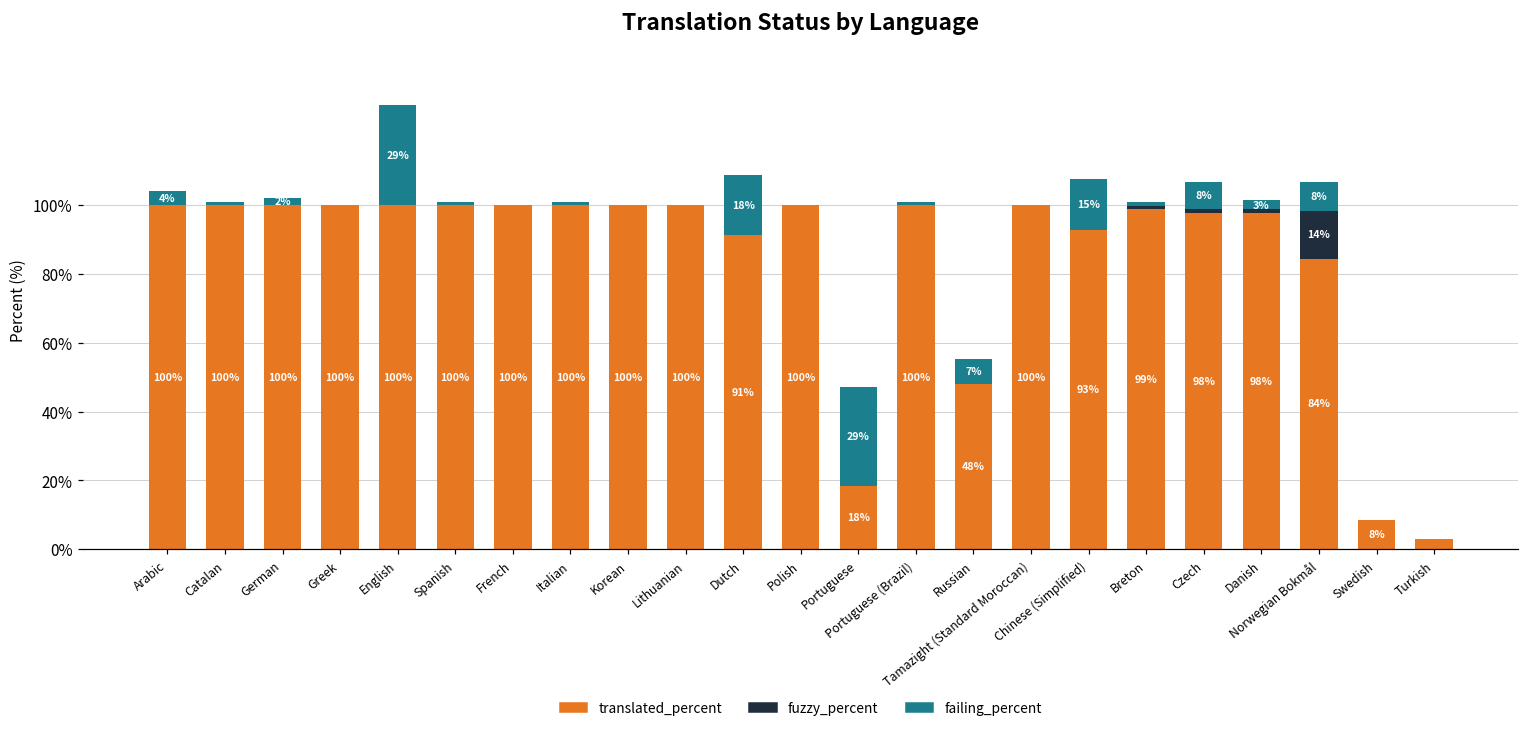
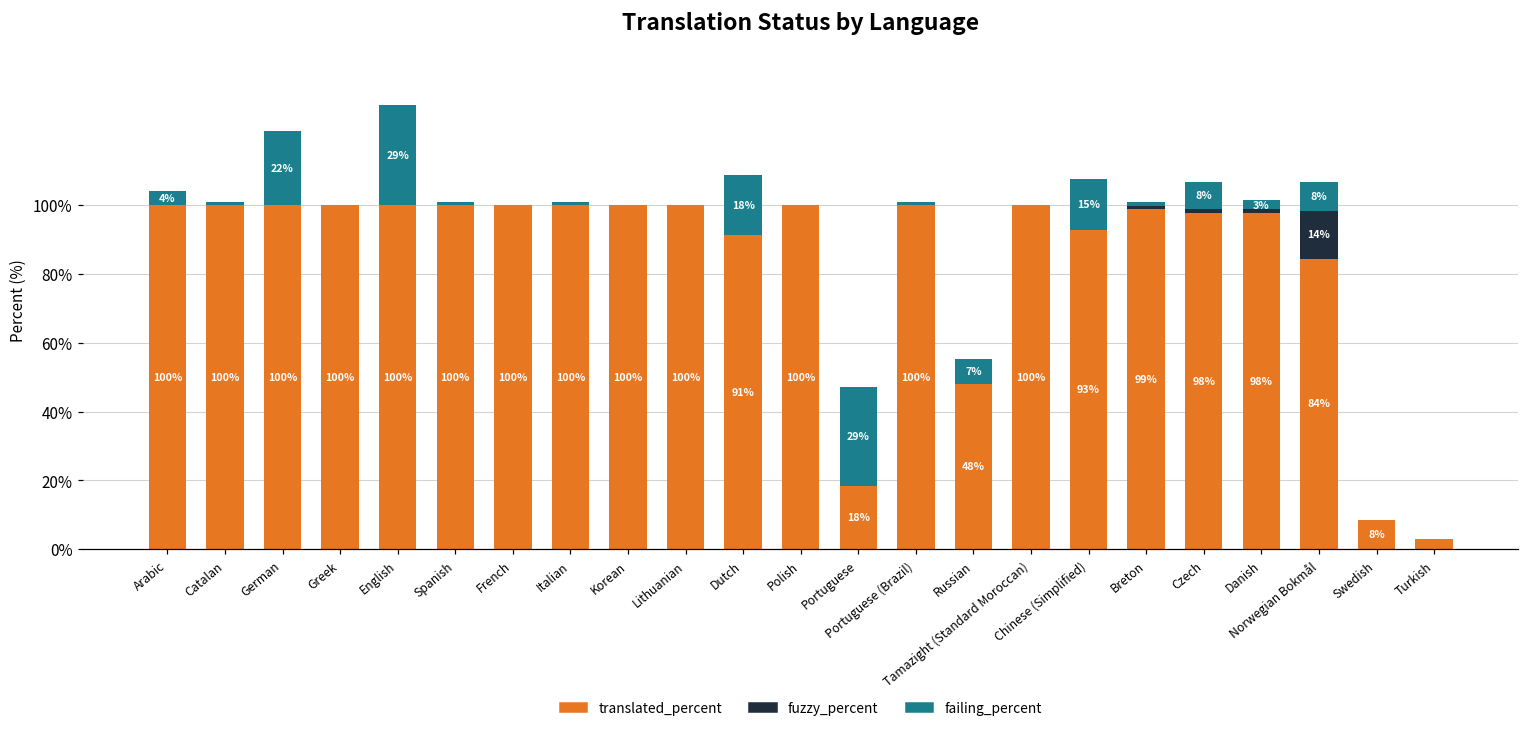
failing_percent, German: 2% -> 22%
